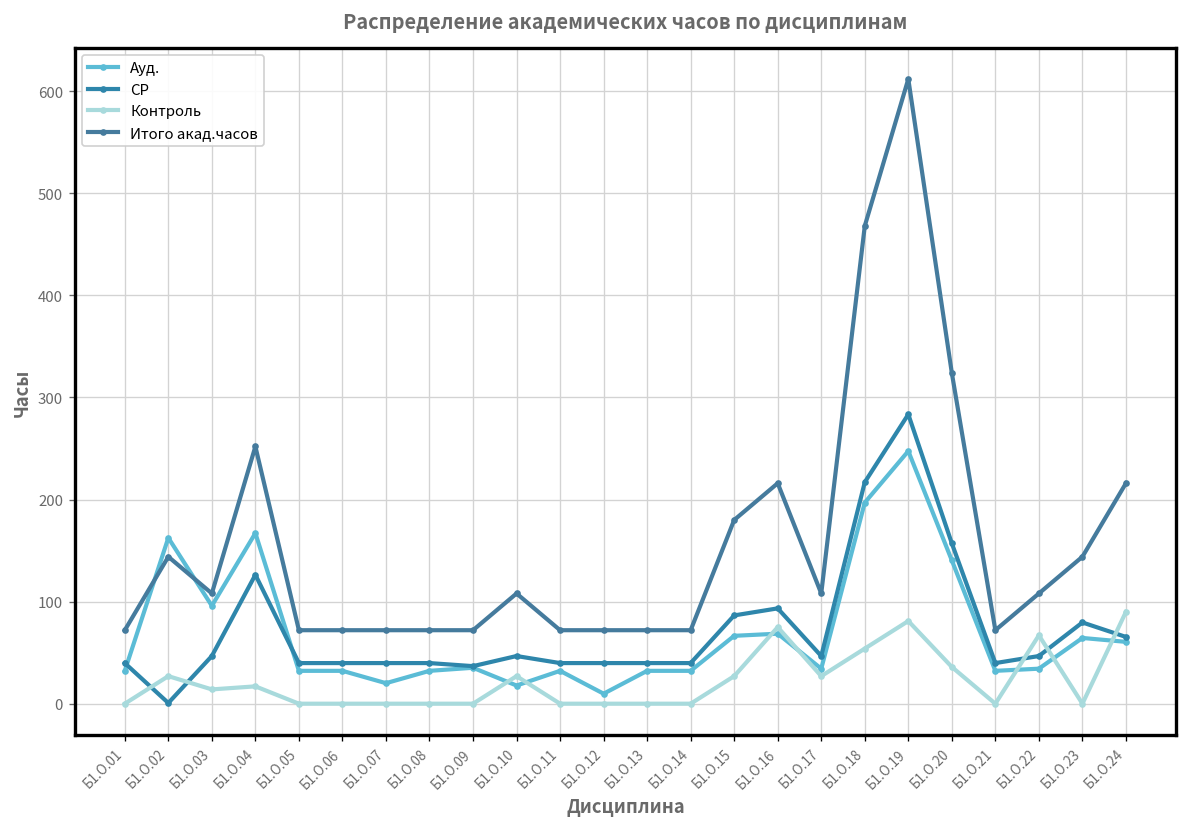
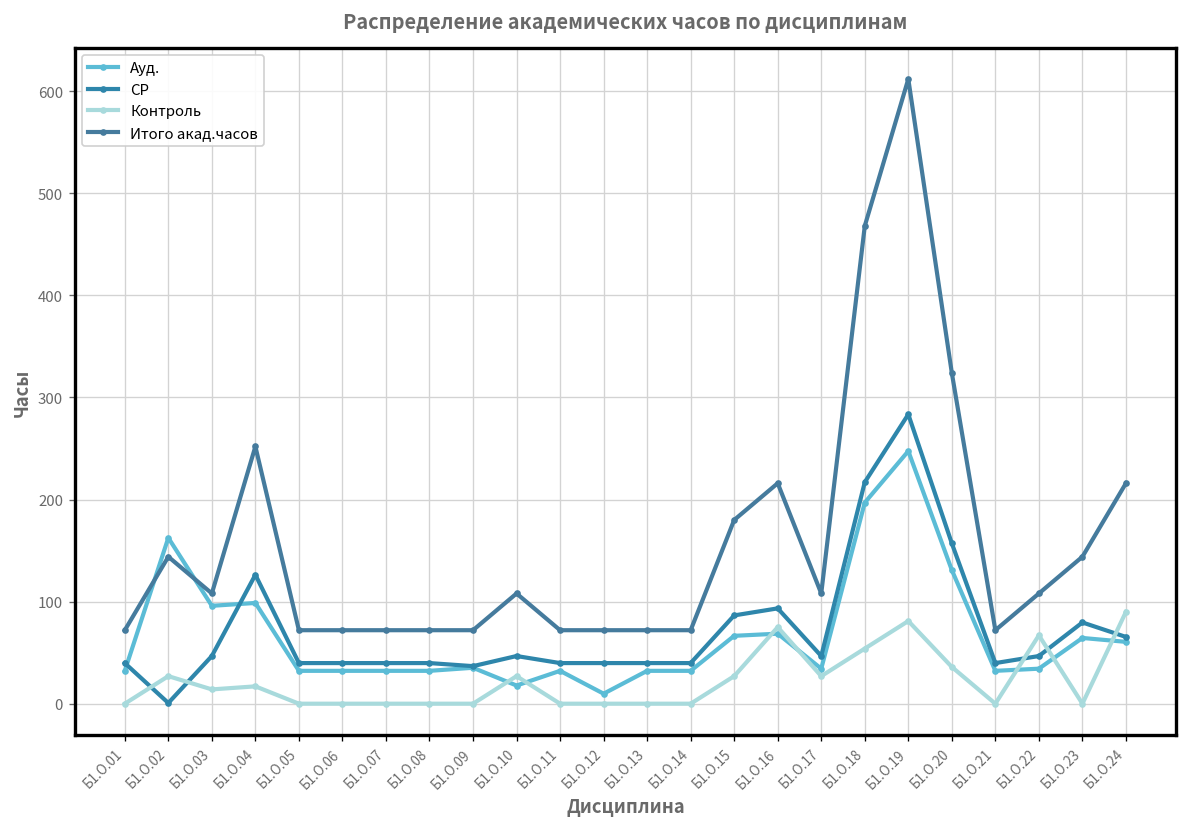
Ауд., Б1.О.04: 170 -> 100
Ауд., Б1.О.07: 20 -> 30
Ауд., Б1.О.20: 140 -> 130
